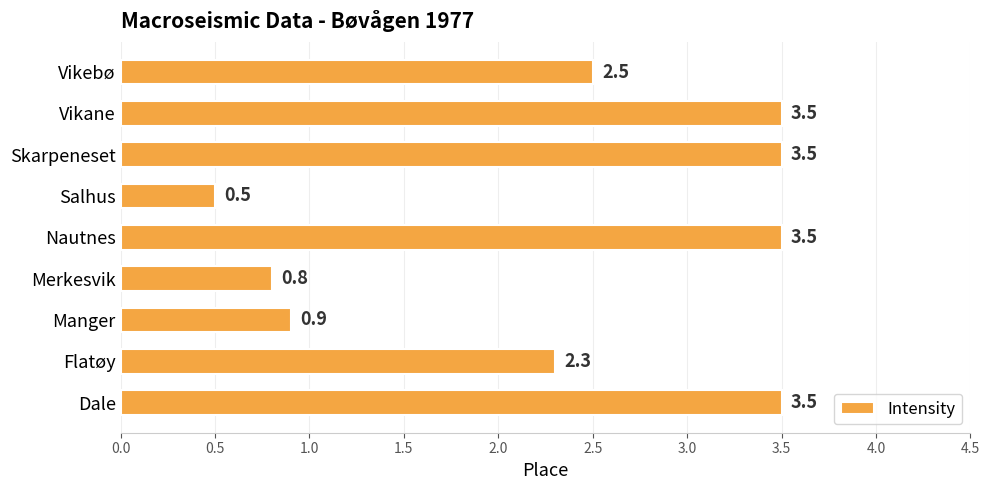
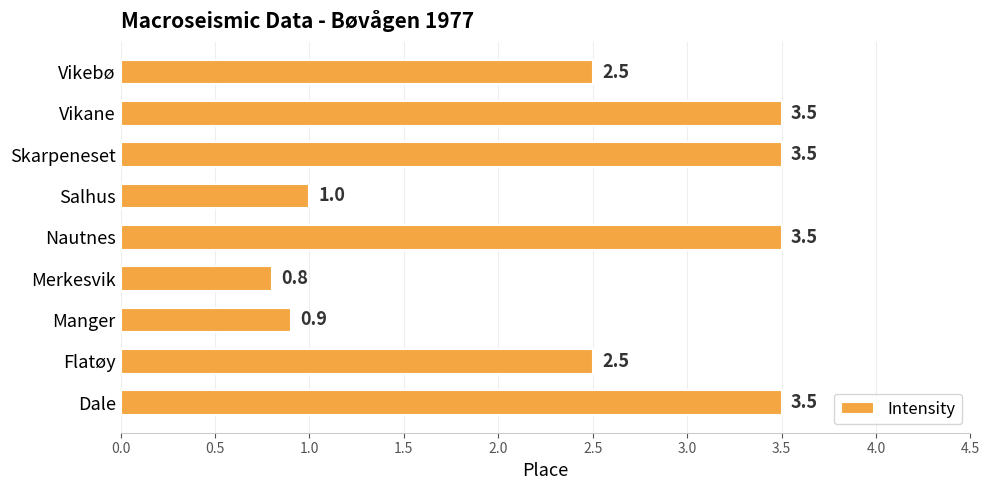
Salhus: 0.5 -> 1.0
Flatøy: 2.3 -> 2.5
